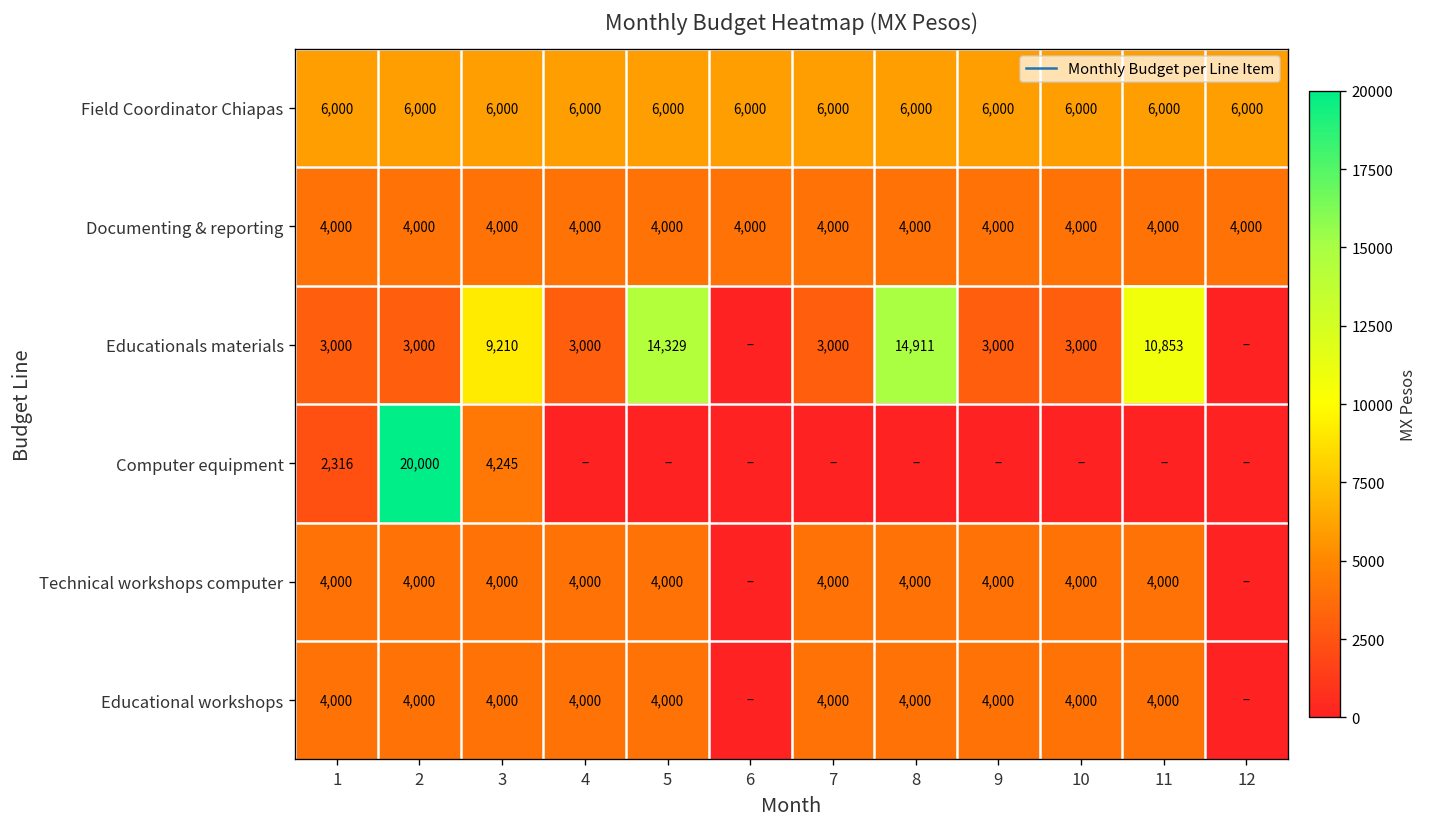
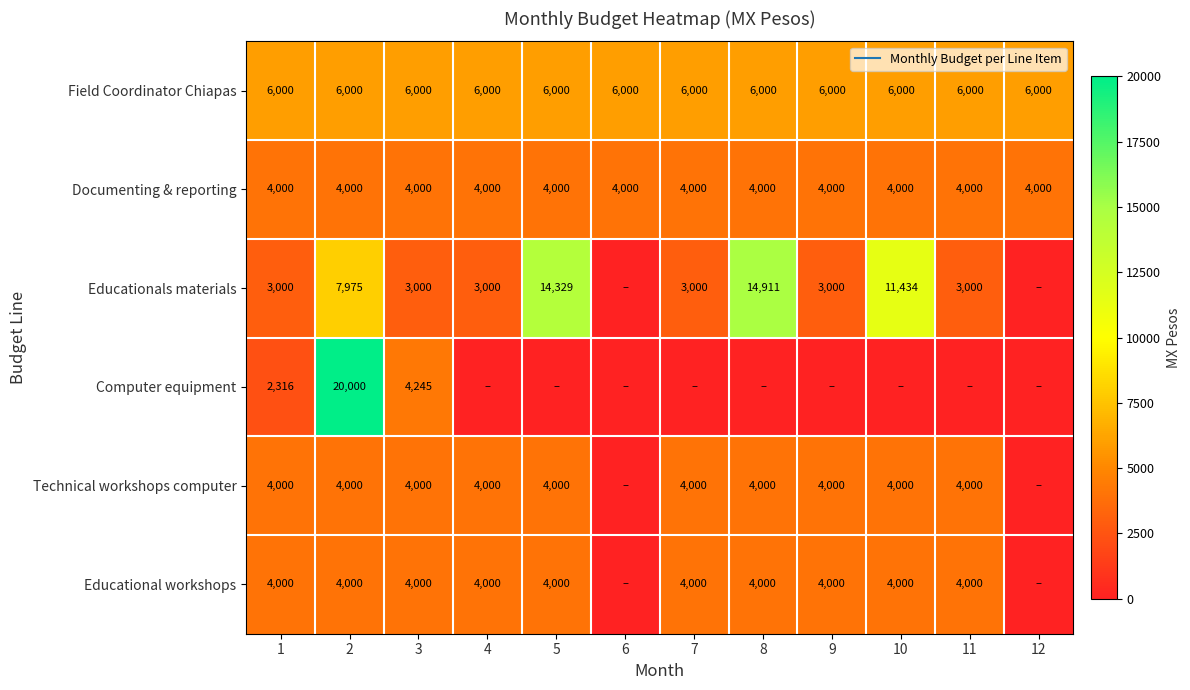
Educationals materials, 2: 3,000 -> 7,975
Educationals materials, 3: 9,210 -> 3,000
Educationals materials, 10: 3,000 -> 11,434
Educationals materials, 11: 10,853 -> 3,000
